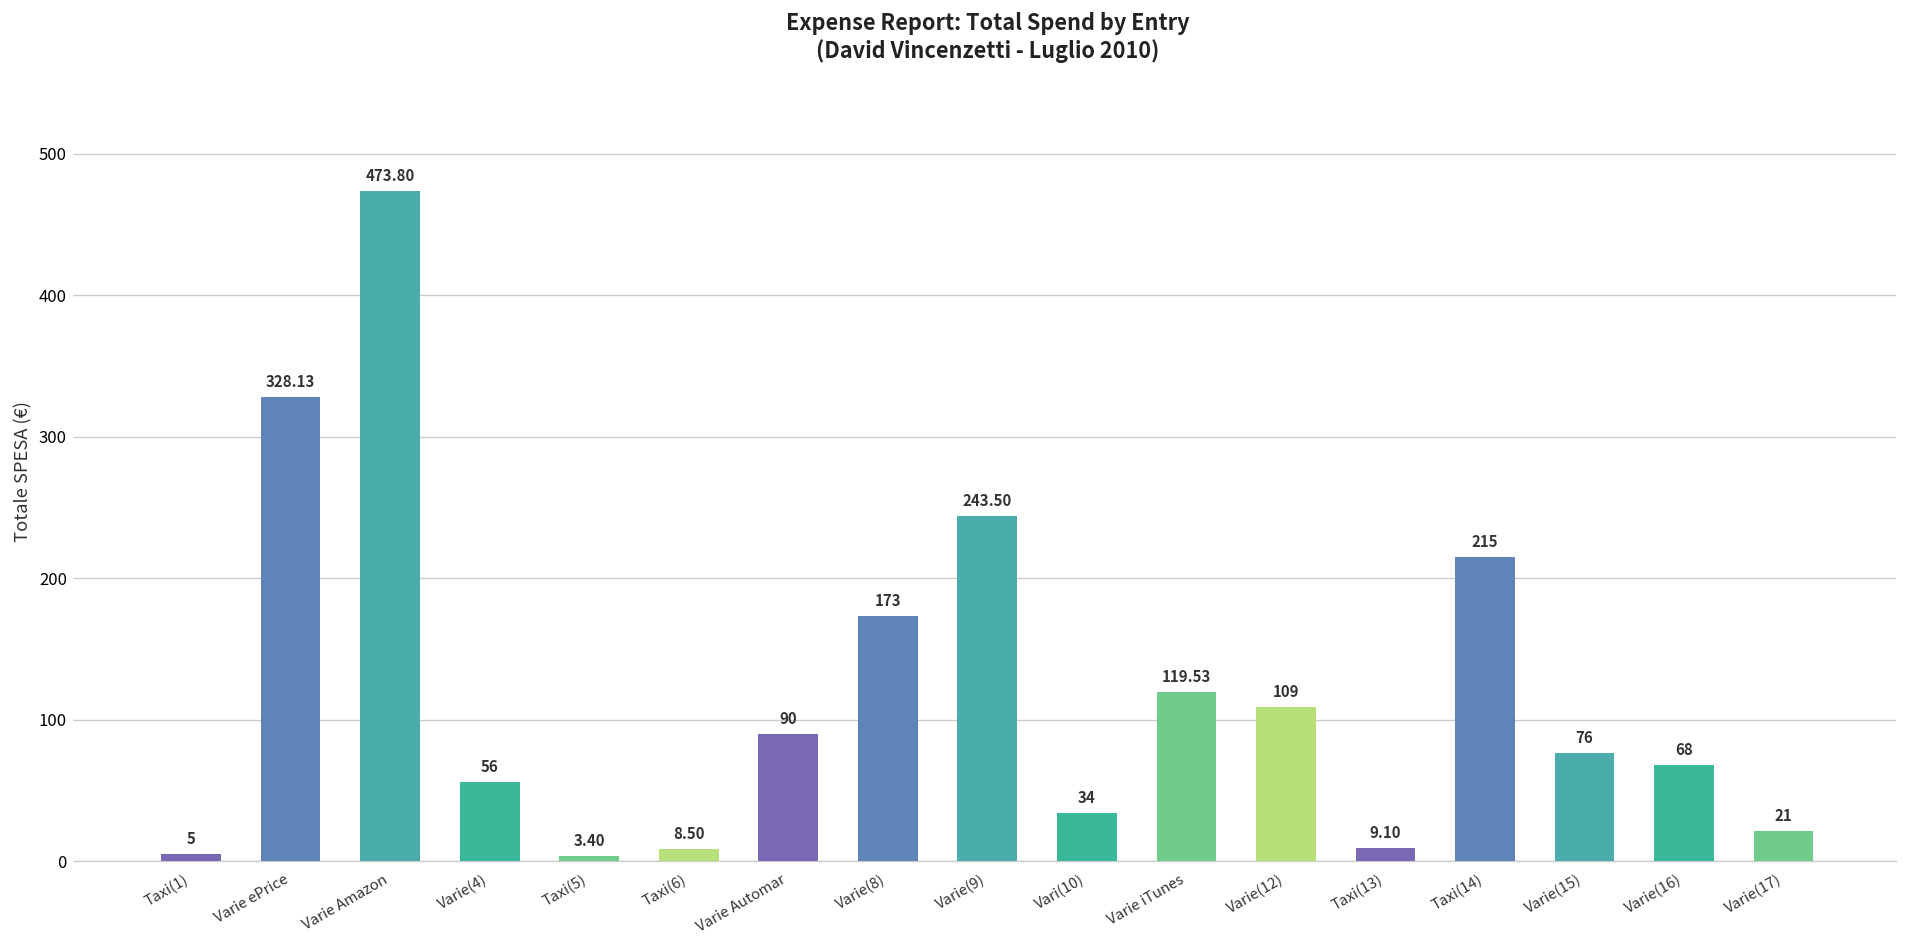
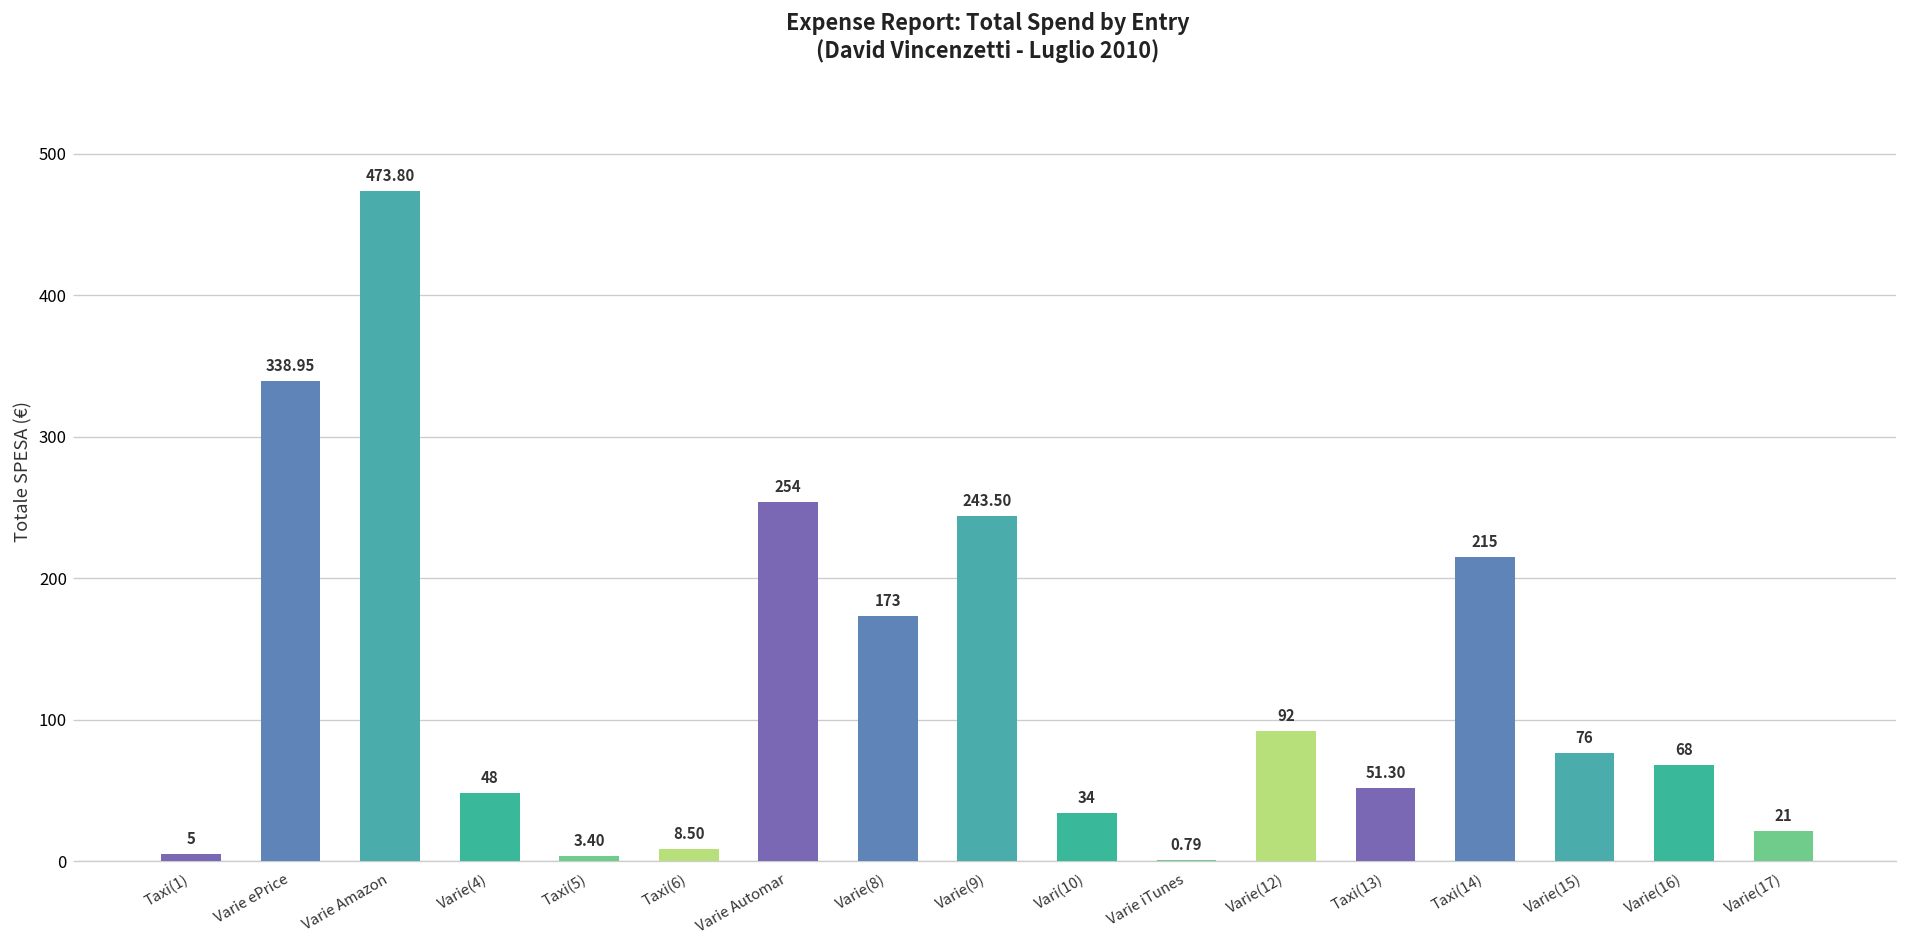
Varie ePrice: 328.13 -> 338.95
Varie(4): 56 -> 48
Varie Automar: 90 -> 254
Varie iTunes: 119.53 -> 0.79
Varie(12): 109 -> 92
Taxi(13): 9.10 -> 51.30
